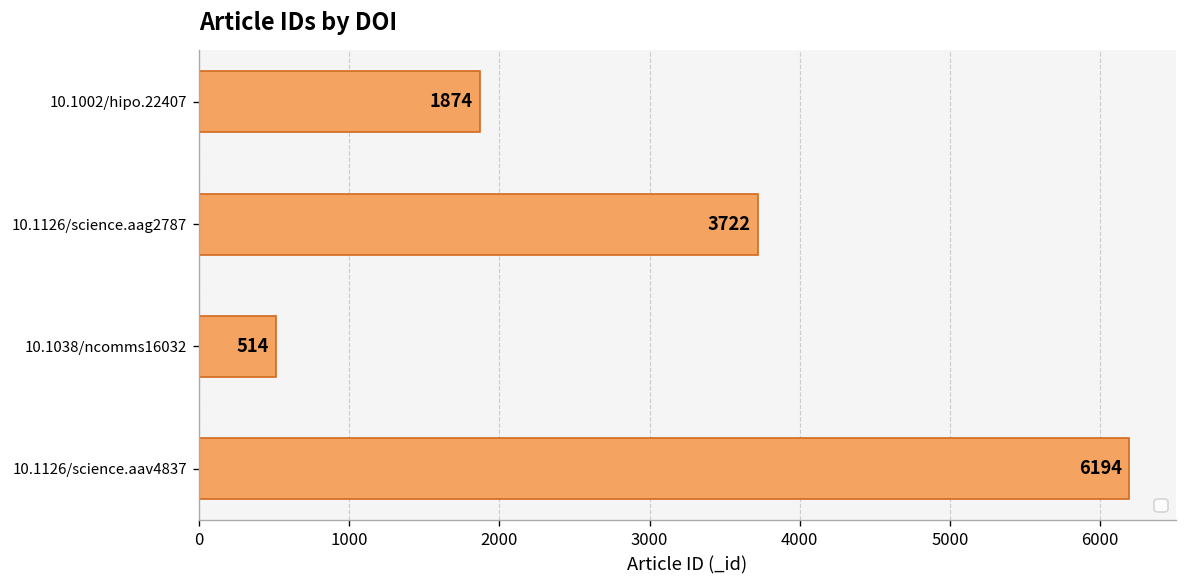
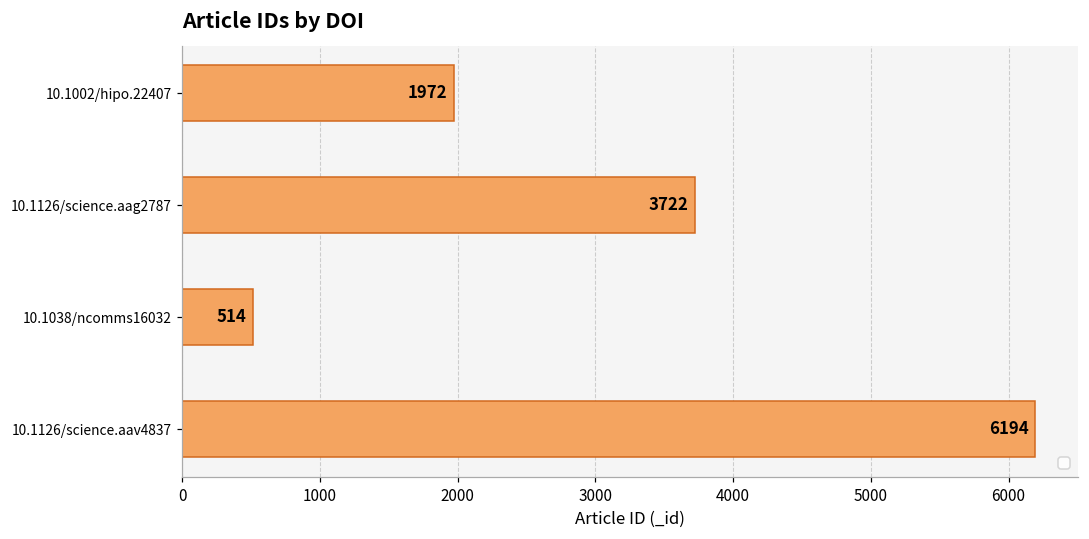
10.1002/hipo.22407: 1874 -> 1972
